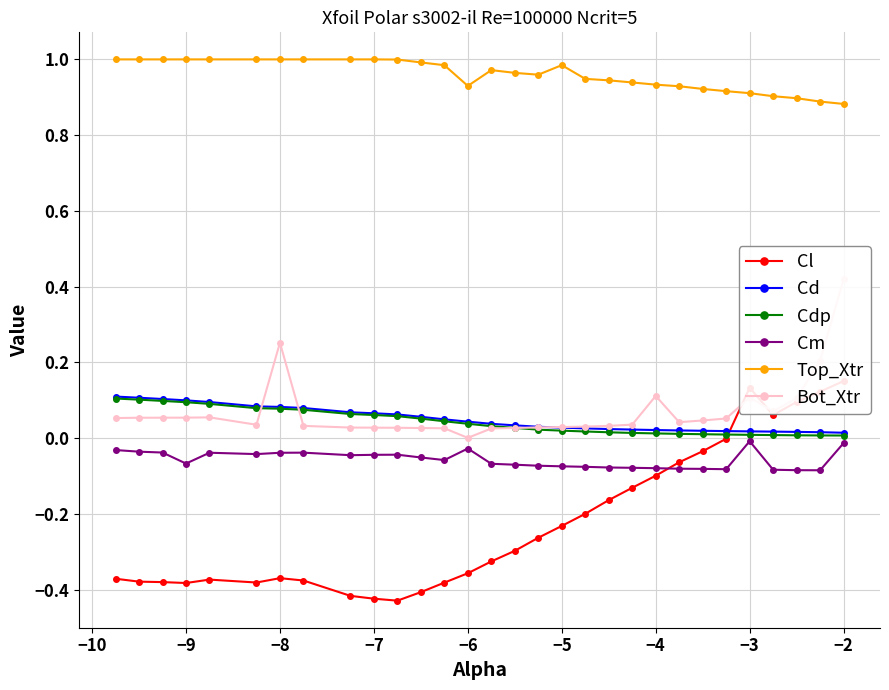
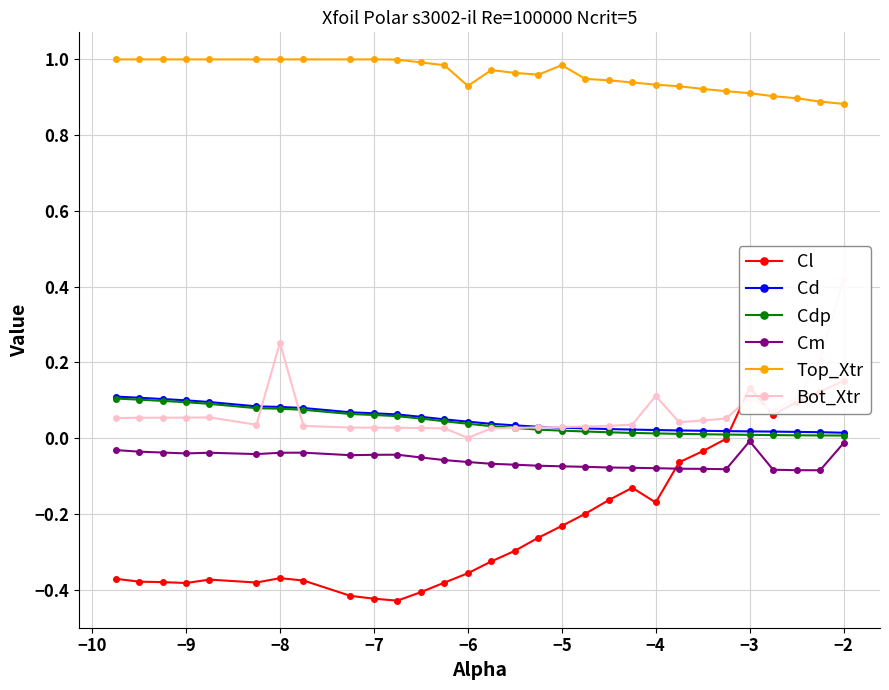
Cm, −9: -0.07 -> -0.04
Cm, −6: -0.03 -> -0.06
Cl, −4: -0.10 -> -0.17
